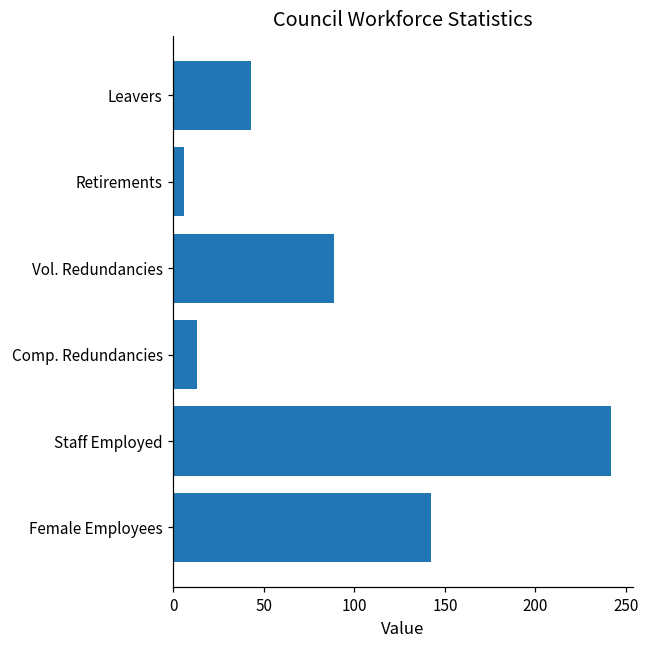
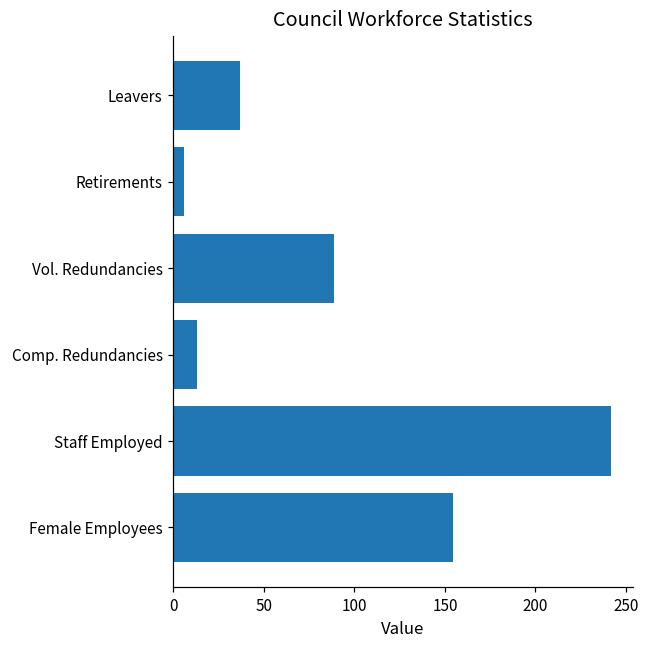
Leavers: 43 -> 37
Female Employees: 143 -> 154
